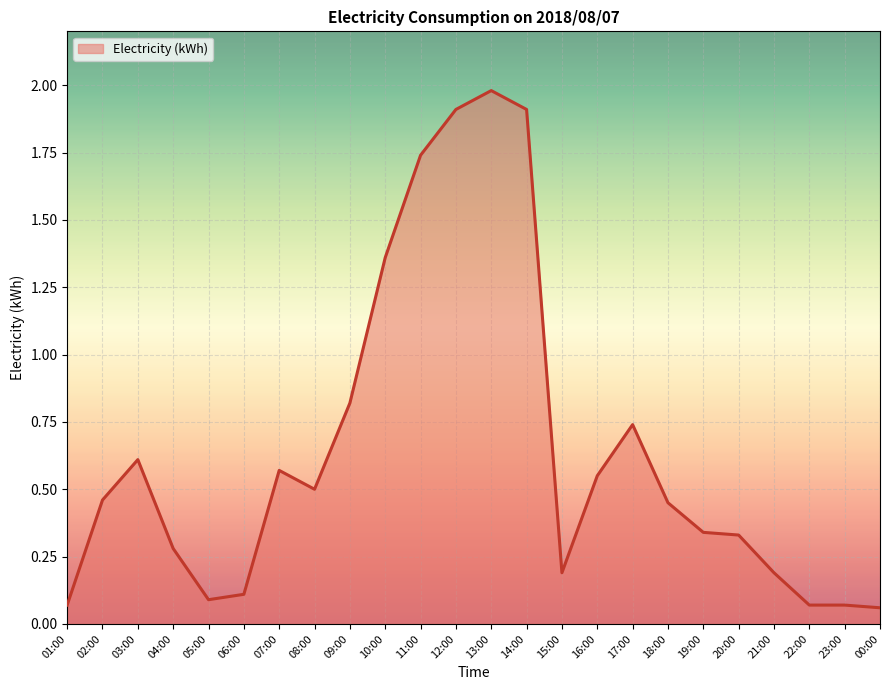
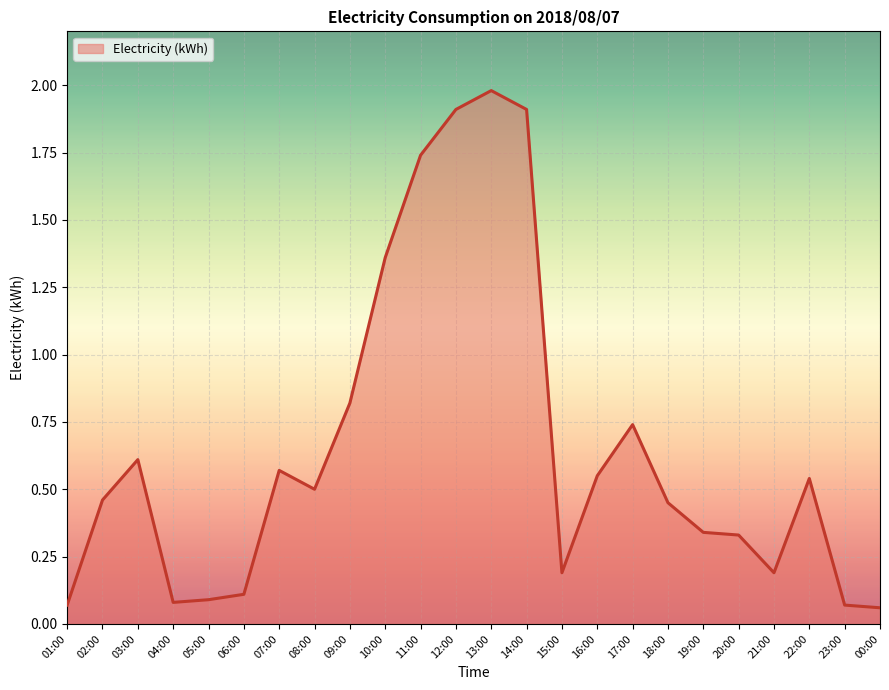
04:00: 0.28 -> 0.08
22:00: 0.07 -> 0.54
